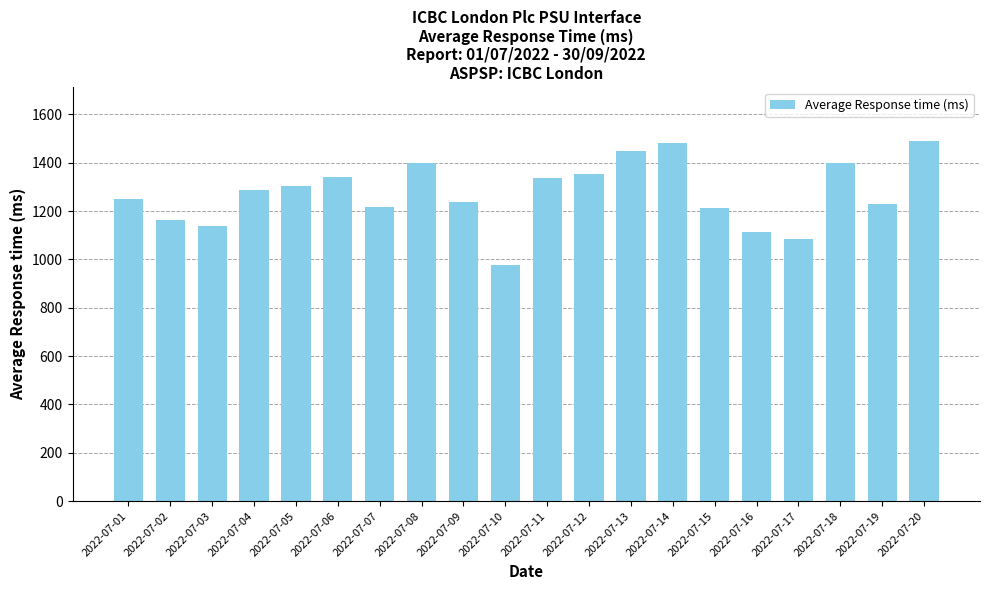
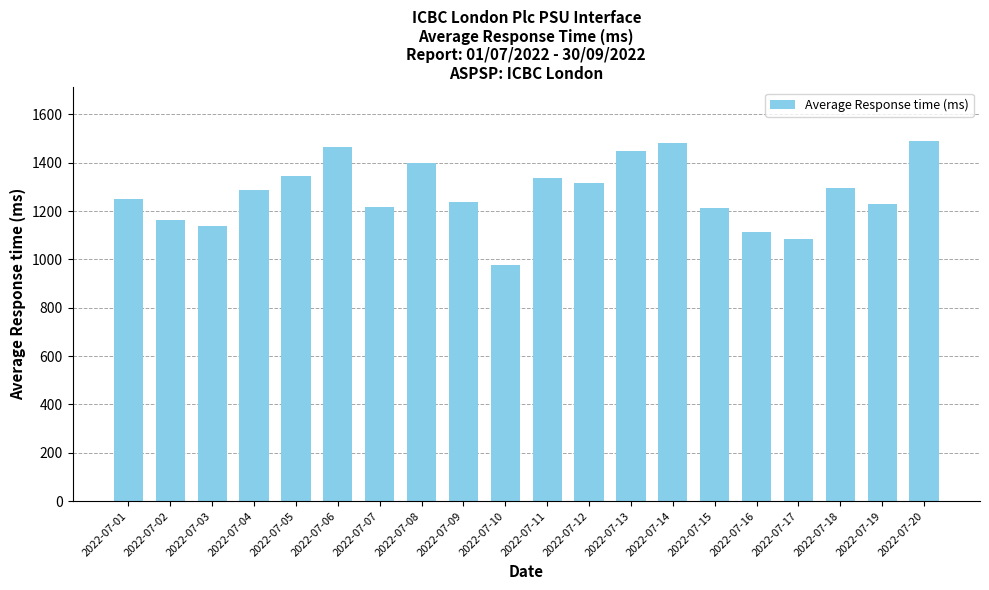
2022-07-05: 1300 -> 1350
2022-07-06: 1340 -> 1470
2022-07-12: 1350 -> 1310
2022-07-18: 1400 -> 1290
